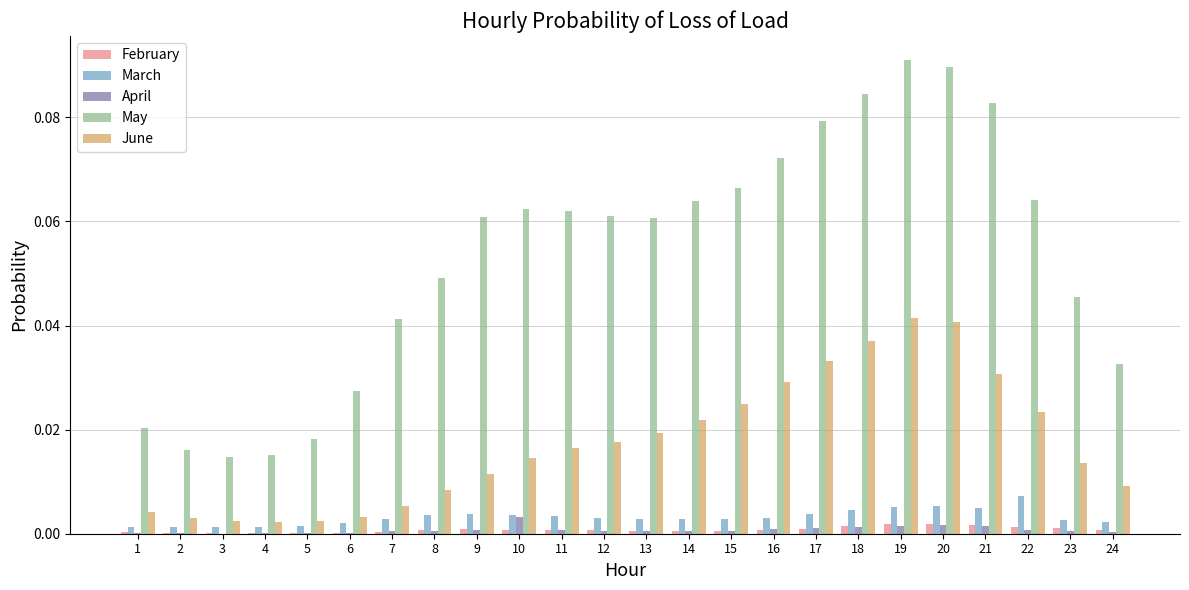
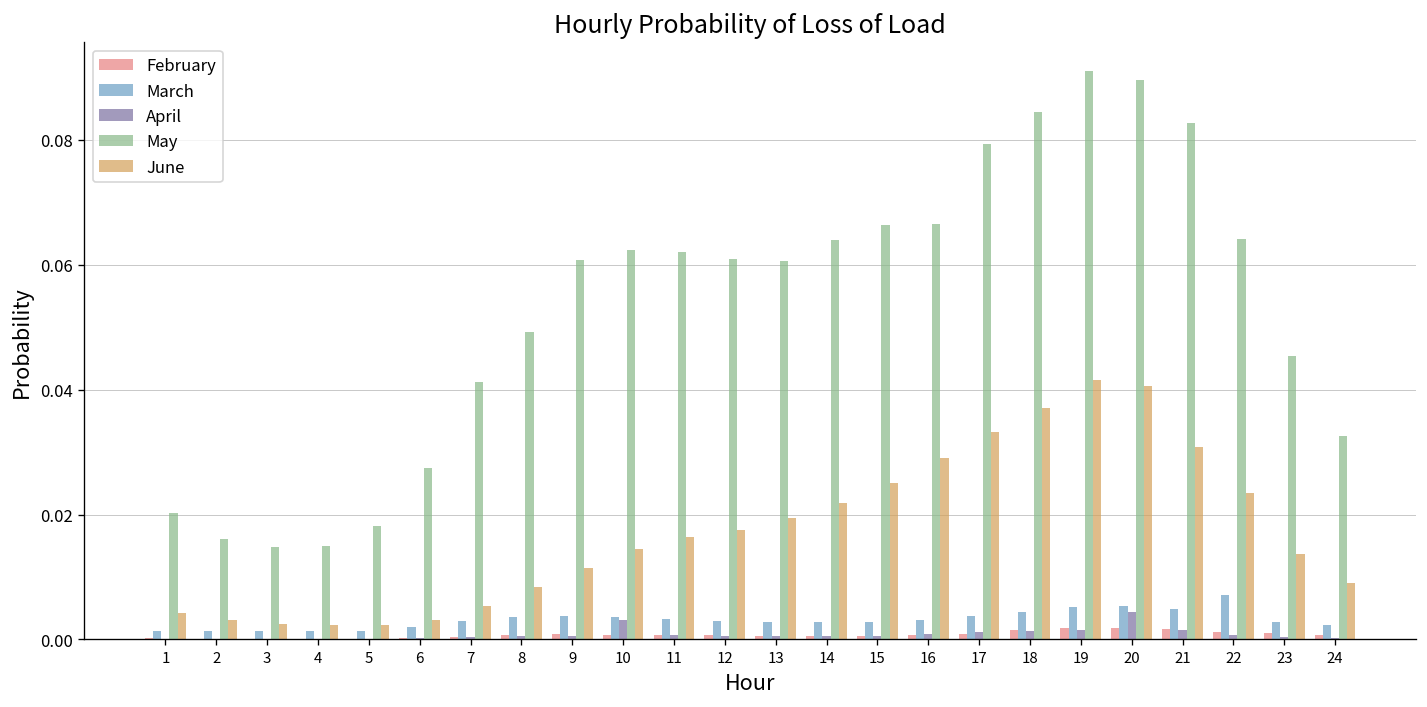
May, 16: 0.072 -> 0.066
April, 20: 0.002 -> 0.004
